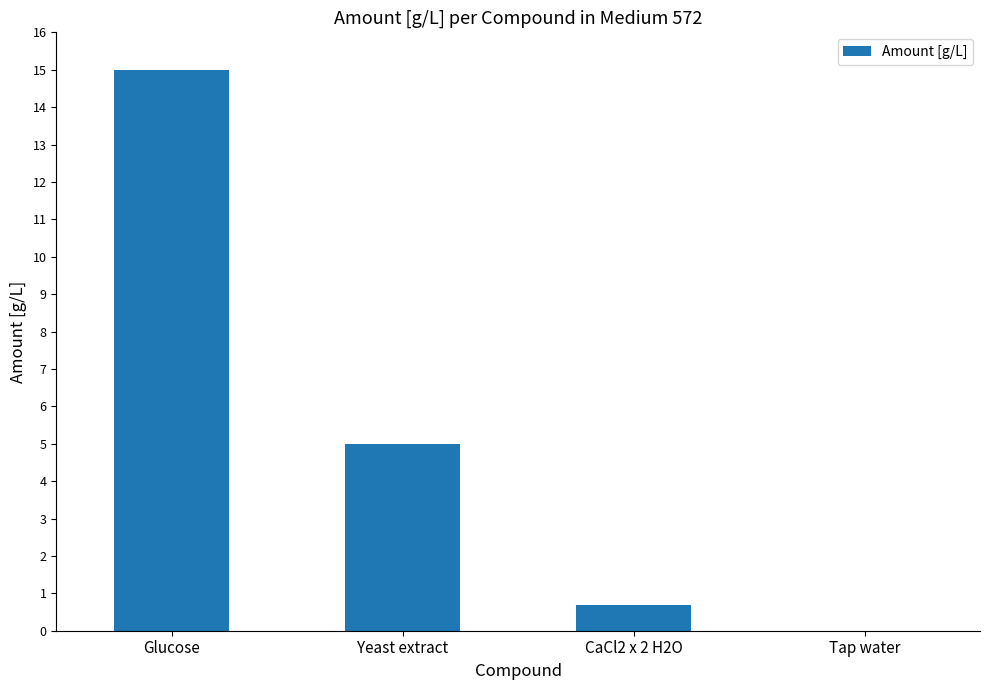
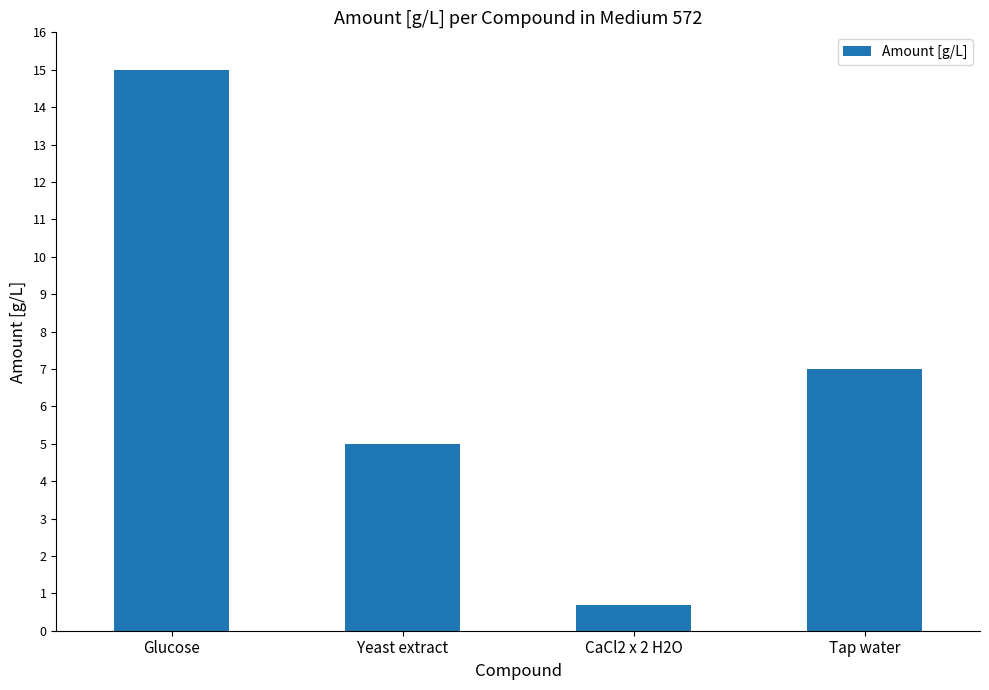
Tap water: 0 -> 7
